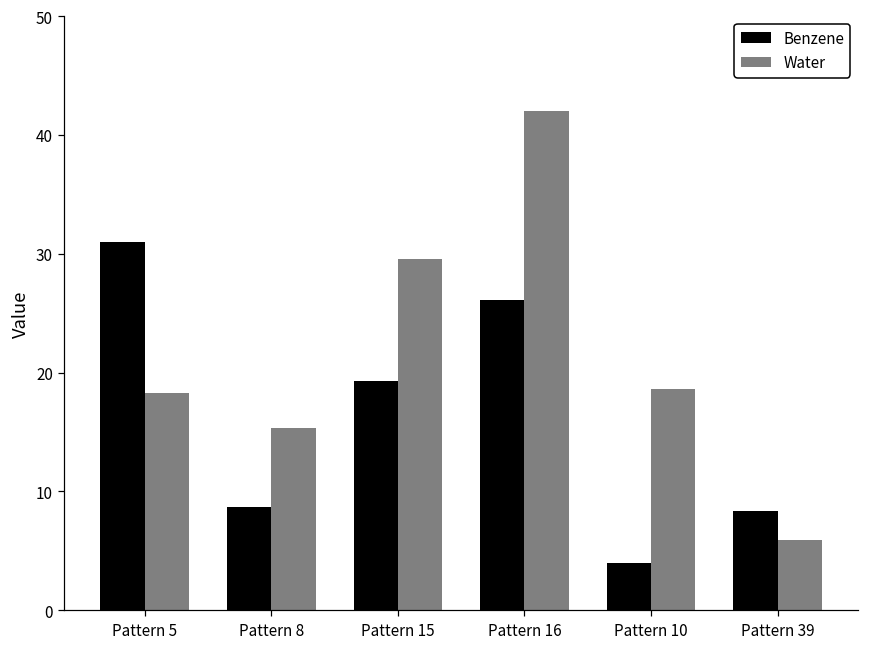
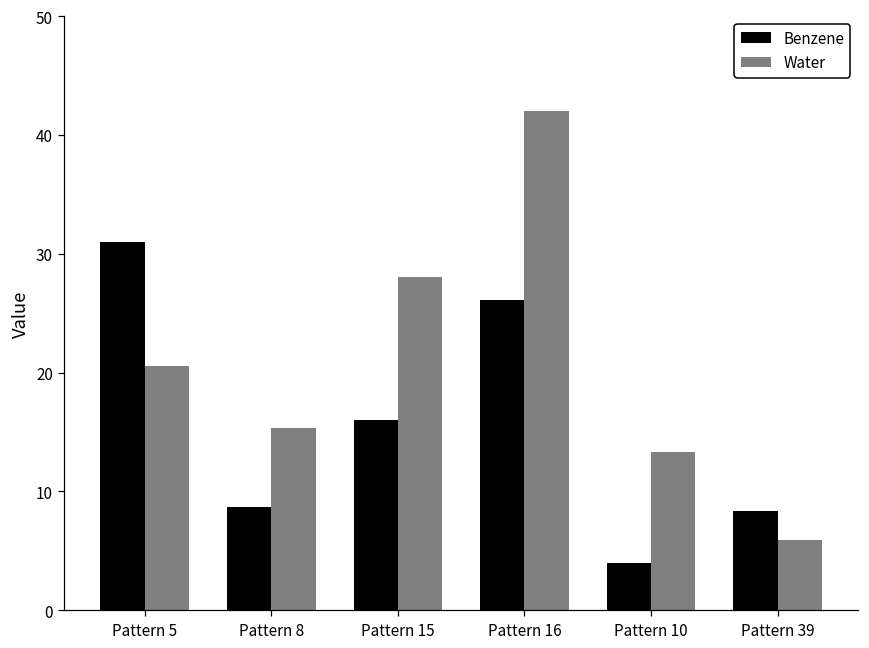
Water, Pattern 5: 18.2 -> 20.6
Benzene, Pattern 15: 19.3 -> 16.0
Water, Pattern 15: 29.6 -> 28.1
Water, Pattern 10: 18.6 -> 13.3
